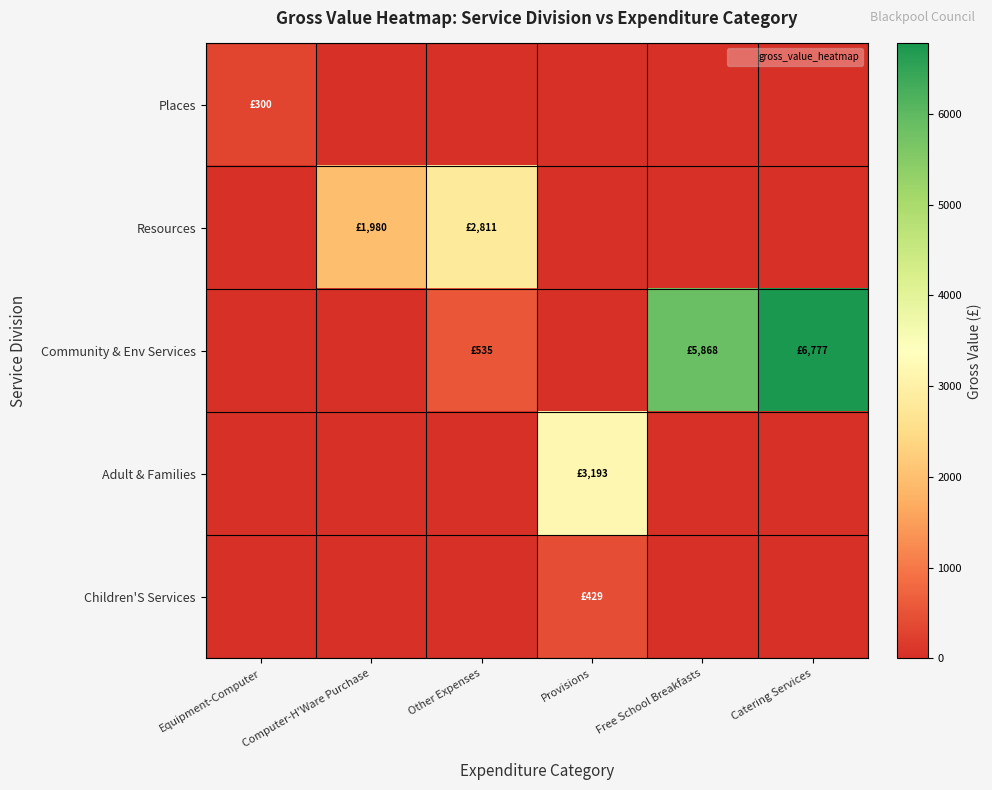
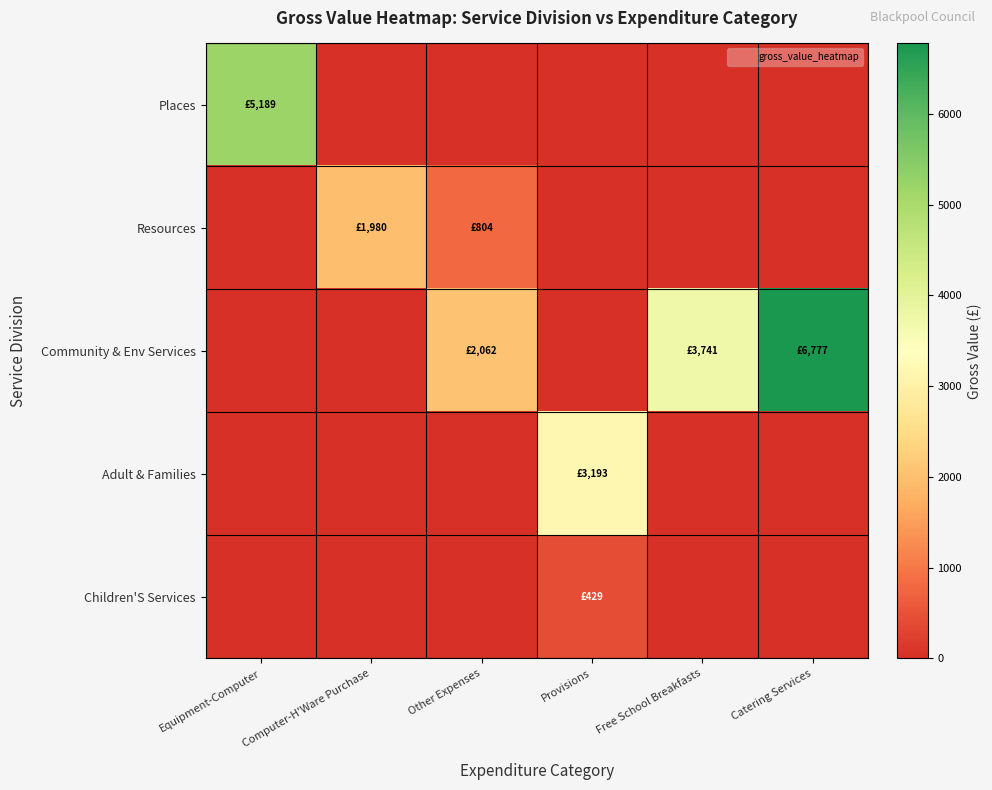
Places, Equipment-Computer: £300 -> £5,189
Resources, Other Expenses: £2,811 -> £804
Community & Env Services, Other Expenses: £535 -> £2,062
Community & Env Services, Free School Breakfasts: £5,868 -> £3,741
